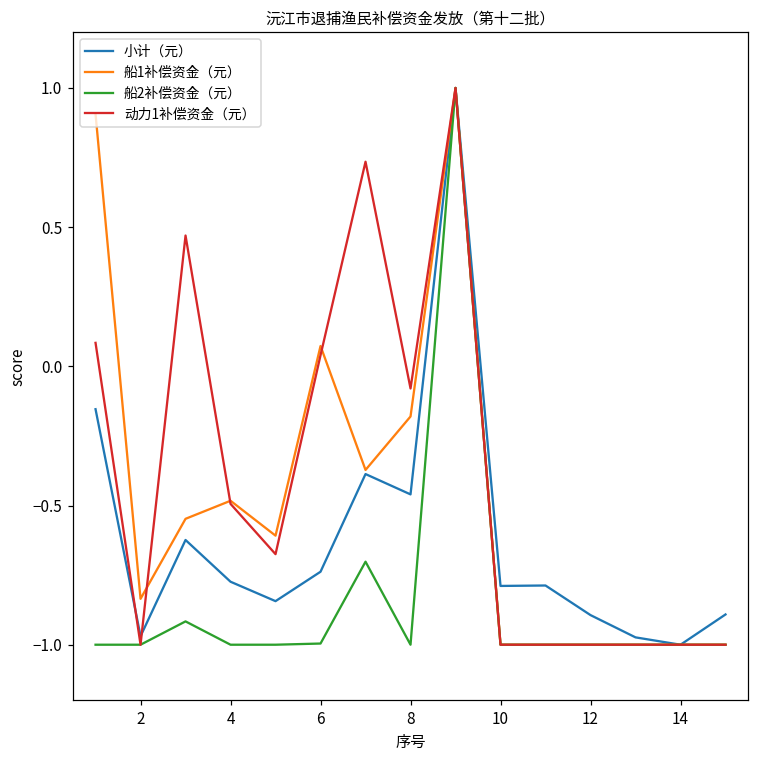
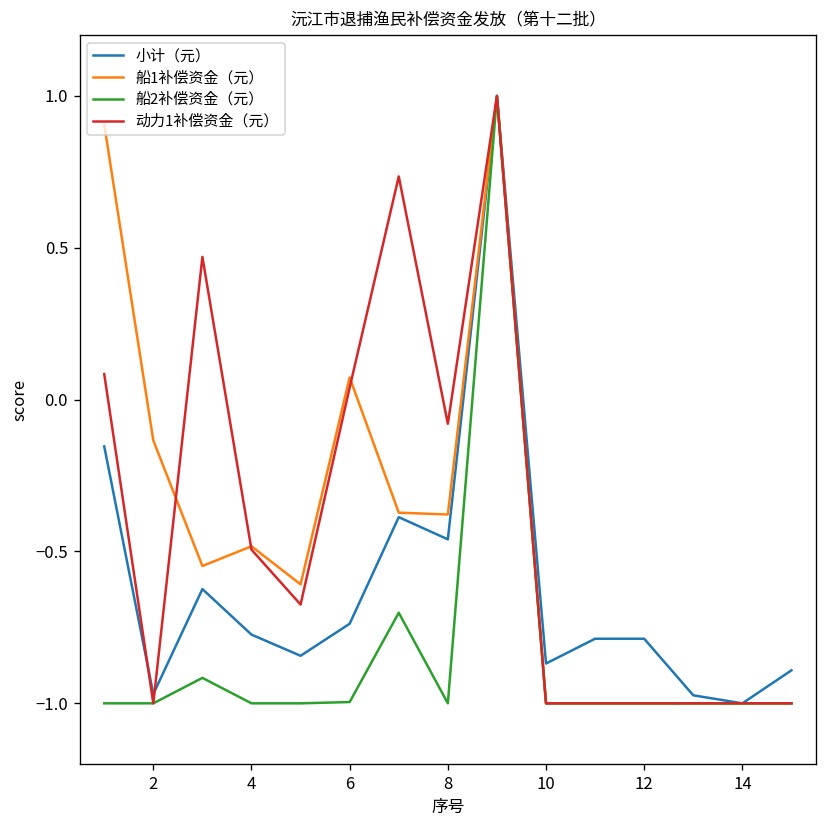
船1补偿资金（元）, 2: -0.84 -> -0.13
船1补偿资金（元）, 8: -0.18 -> -0.38
小计（元）, 10: -0.79 -> -0.87
小计（元）, 12: -0.89 -> -0.79
